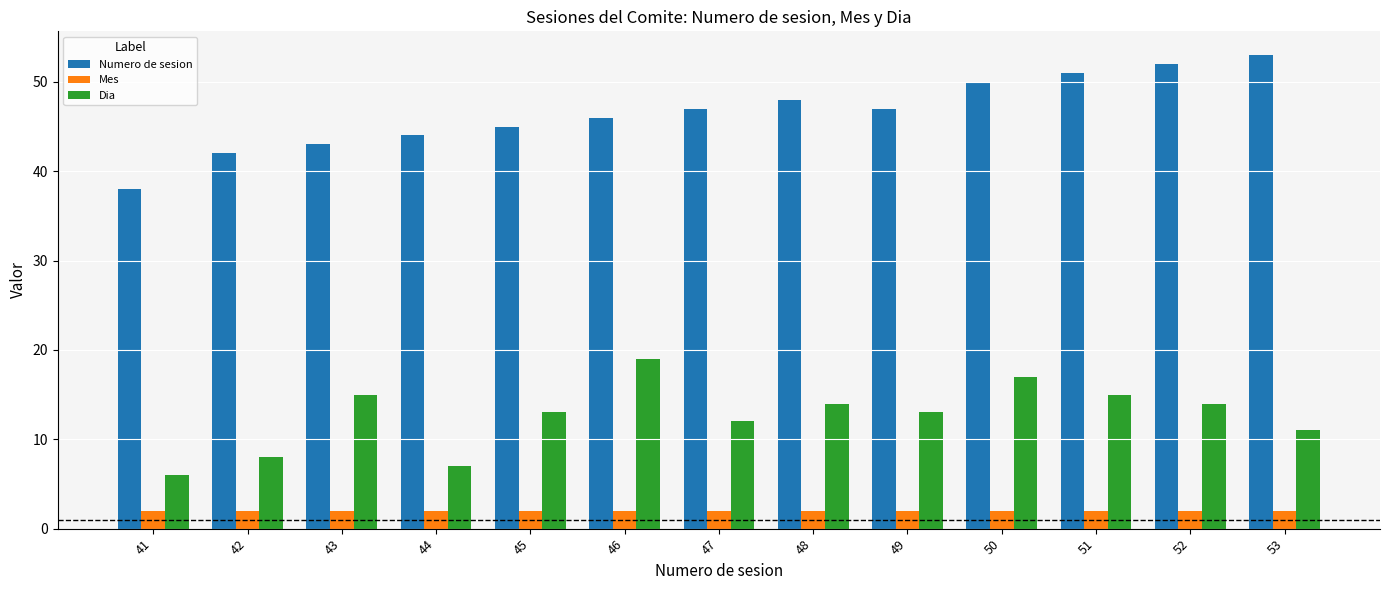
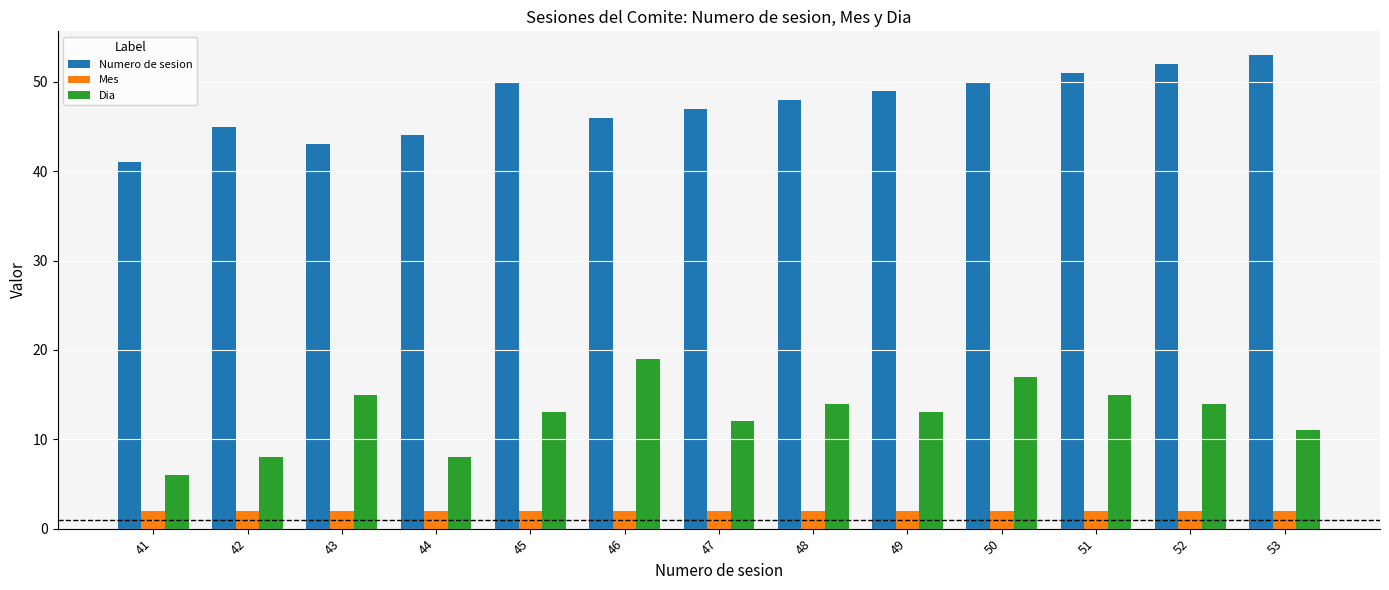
Numero de sesion, 41: 38 -> 41
Numero de sesion, 42: 42 -> 45
Dia, 44: 7 -> 8
Numero de sesion, 45: 45 -> 50
Numero de sesion, 49: 47 -> 49
